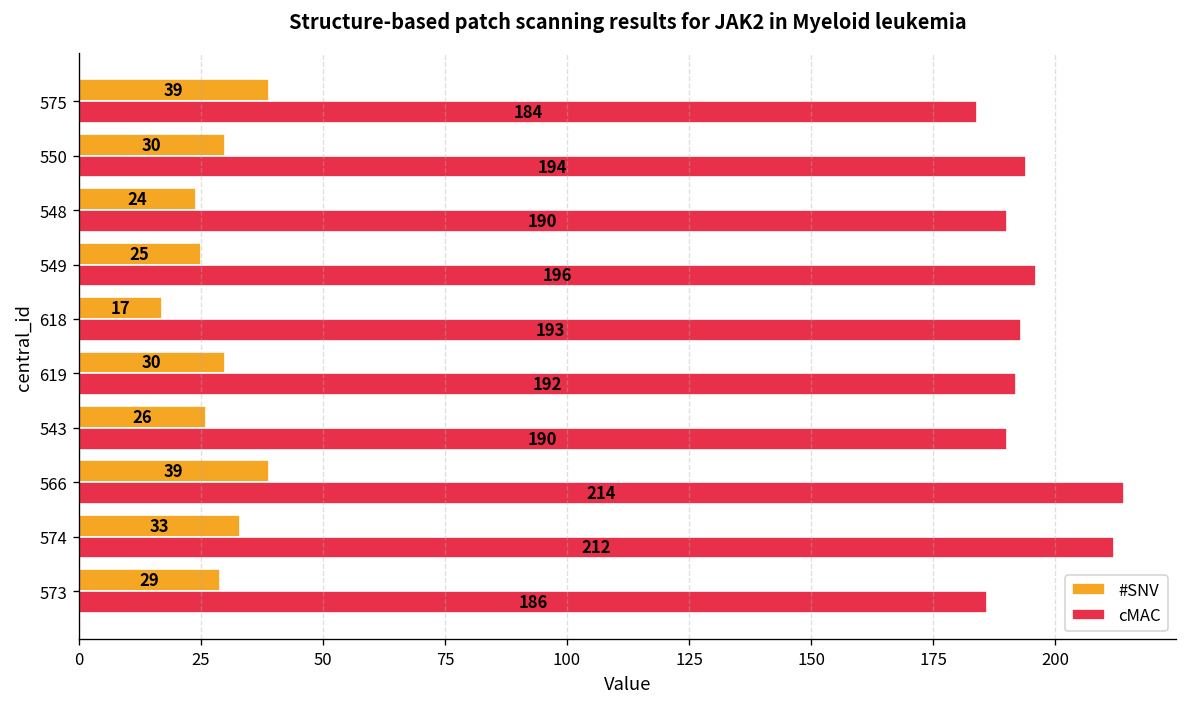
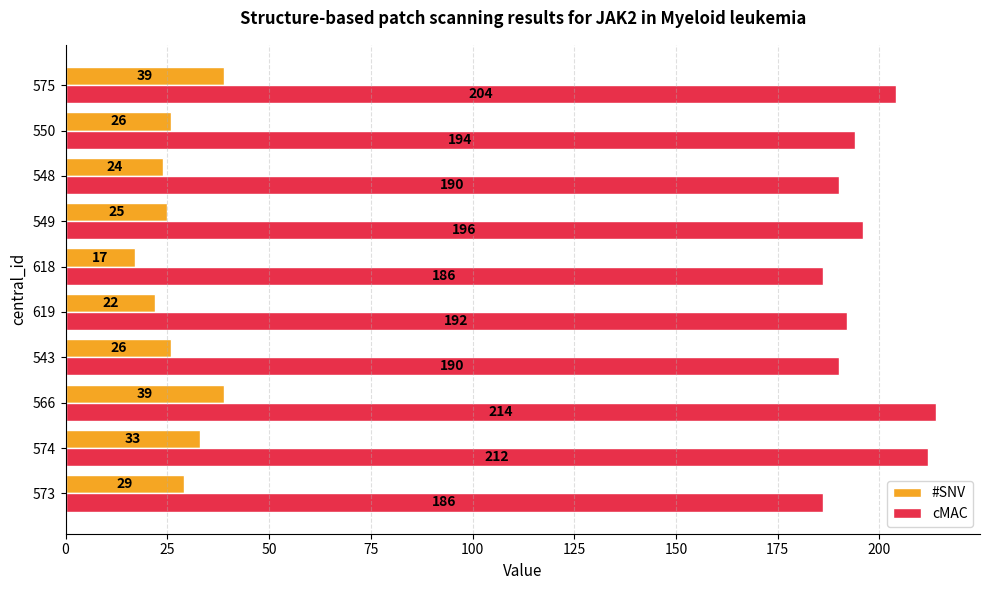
cMAC, 575: 184 -> 204
#SNV, 550: 30 -> 26
cMAC, 618: 193 -> 186
#SNV, 619: 30 -> 22
